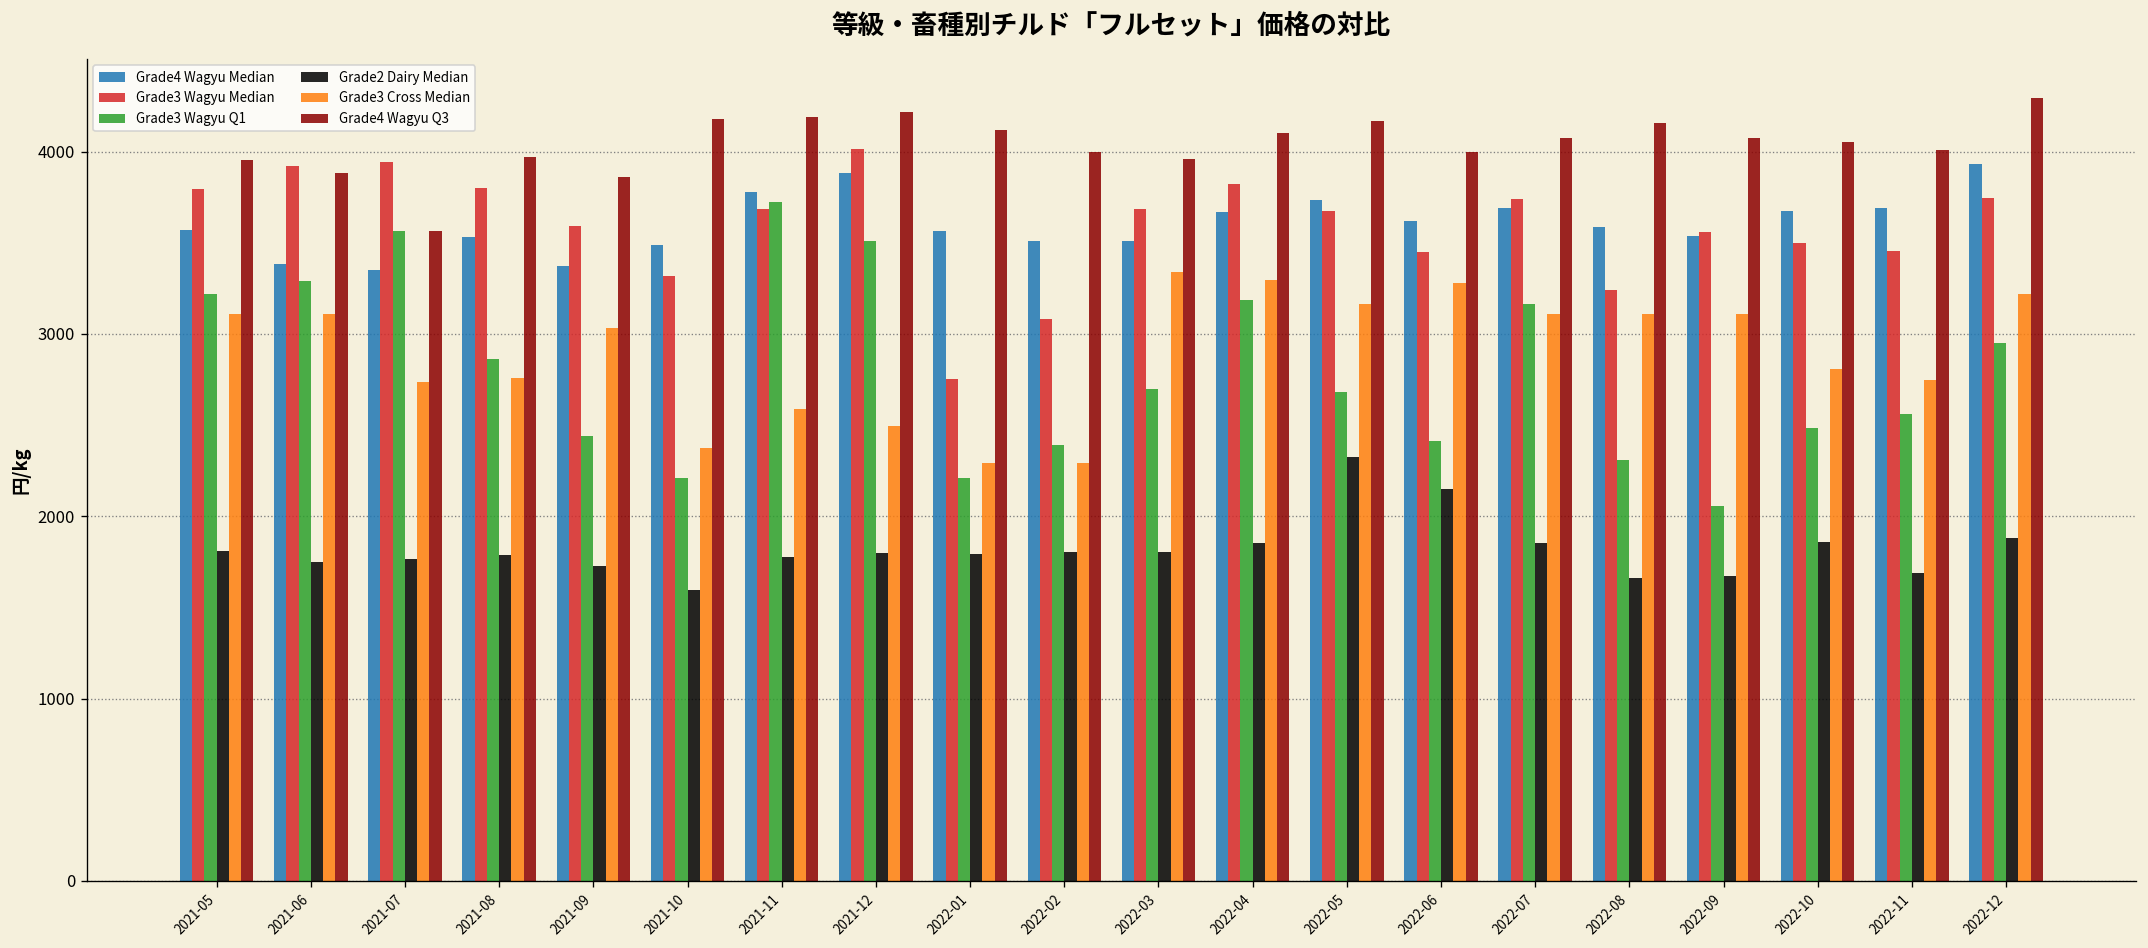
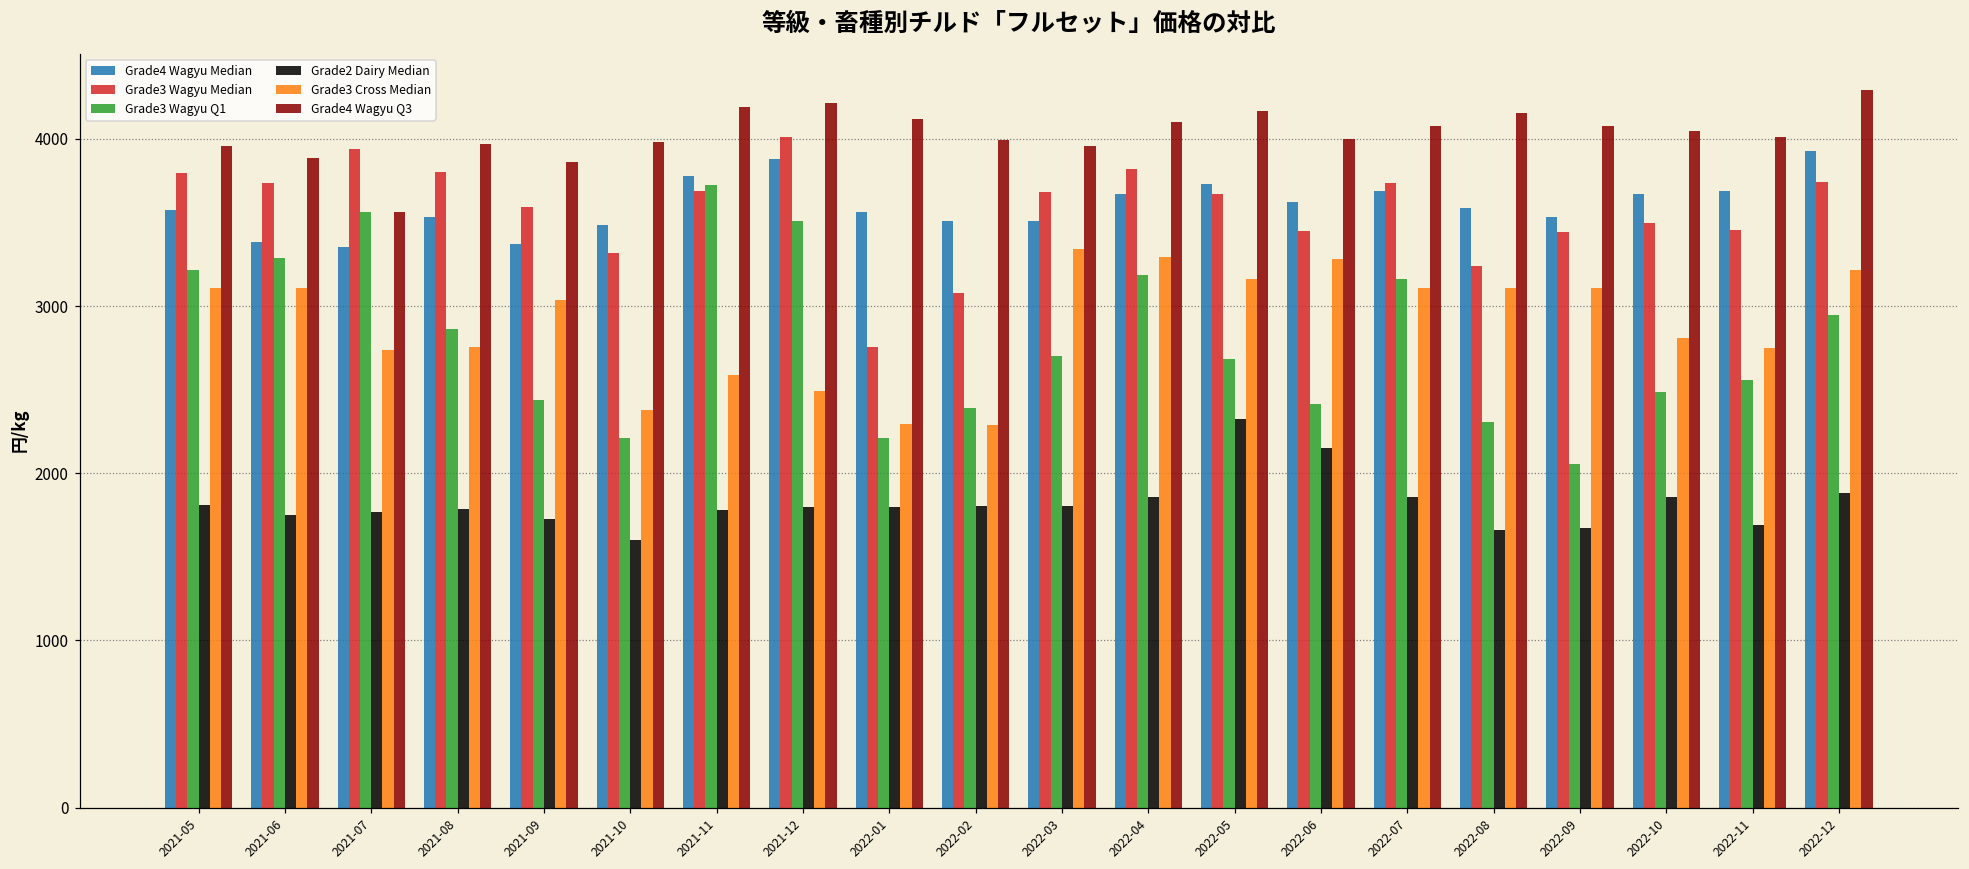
Grade3 Wagyu Median, 2021-06: 3920 -> 3740
Grade4 Wagyu Q3, 2021-10: 4180 -> 3980
Grade3 Wagyu Median, 2022-09: 3560 -> 3450
